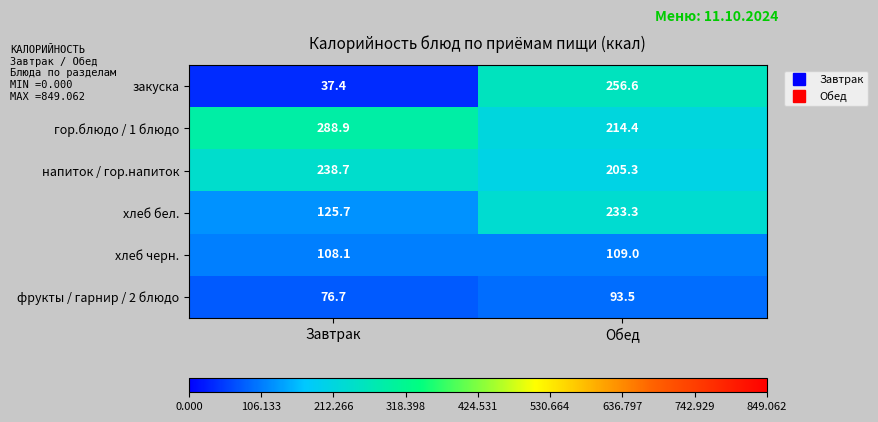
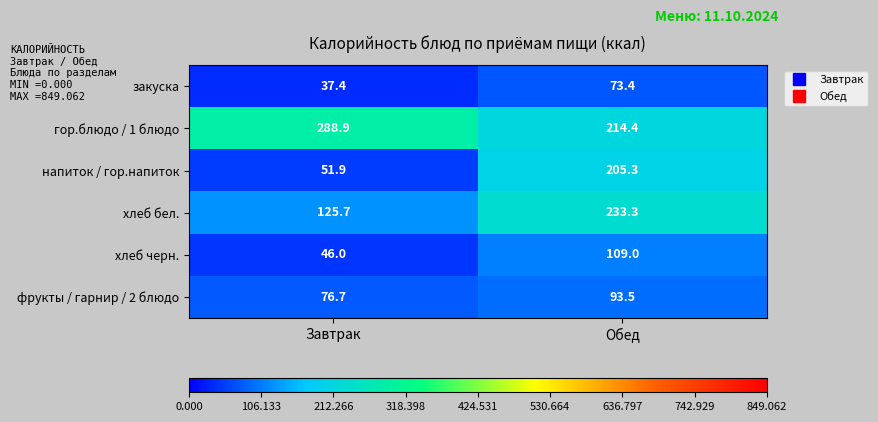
закуска, Обед: 256.6 -> 73.4
напиток / гор.напиток, Завтрак: 238.7 -> 51.9
хлеб черн., Завтрак: 108.1 -> 46.0
